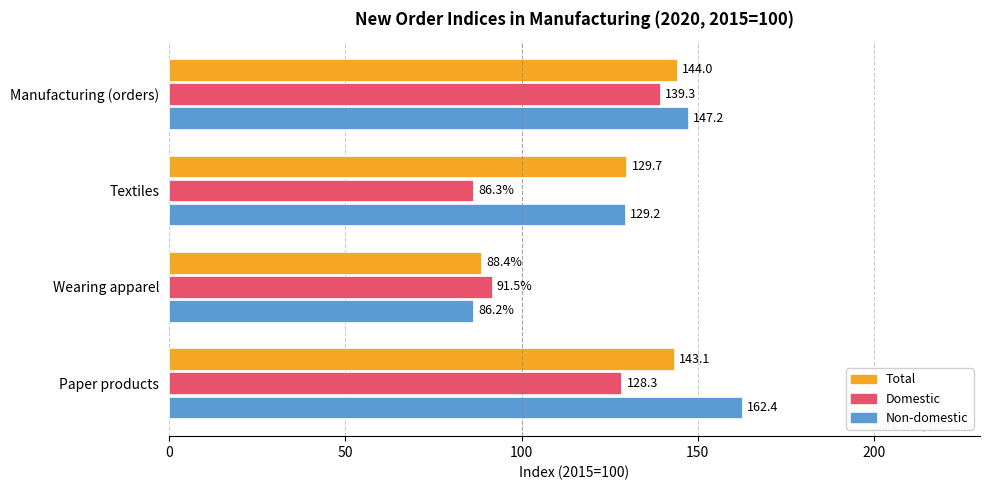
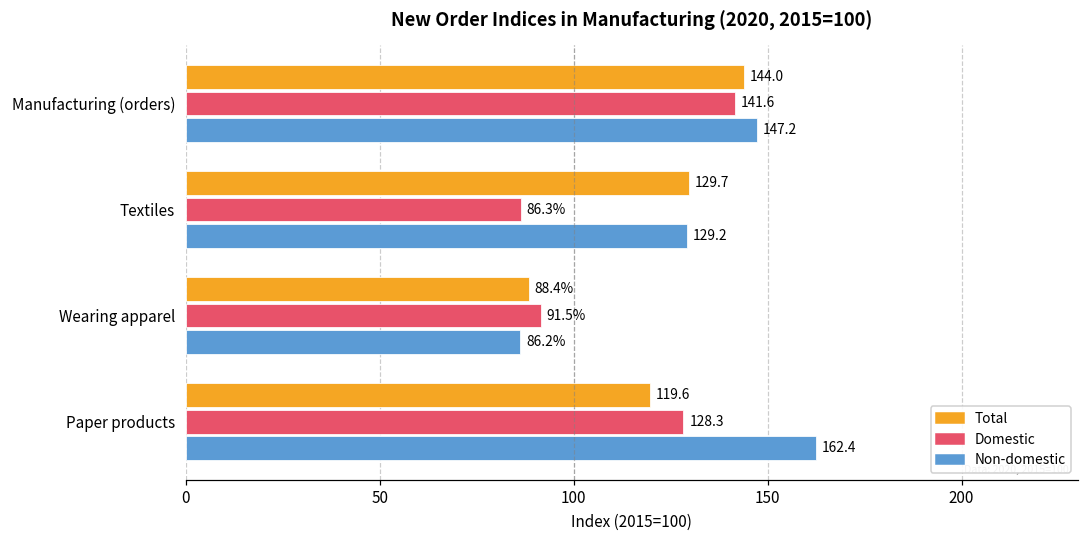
Domestic, Manufacturing (orders): 139.3 -> 141.6
Total, Paper products: 143.1 -> 119.6
